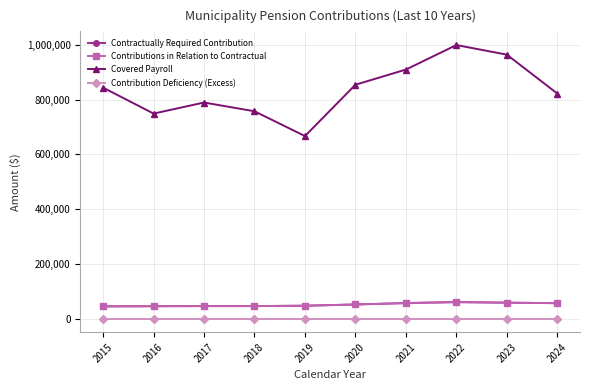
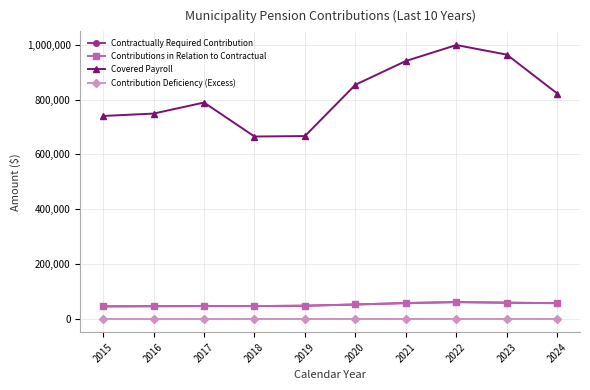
Covered Payroll, 2015: 840,000 -> 740,000
Covered Payroll, 2018: 760,000 -> 670,000
Covered Payroll, 2021: 910,000 -> 940,000
